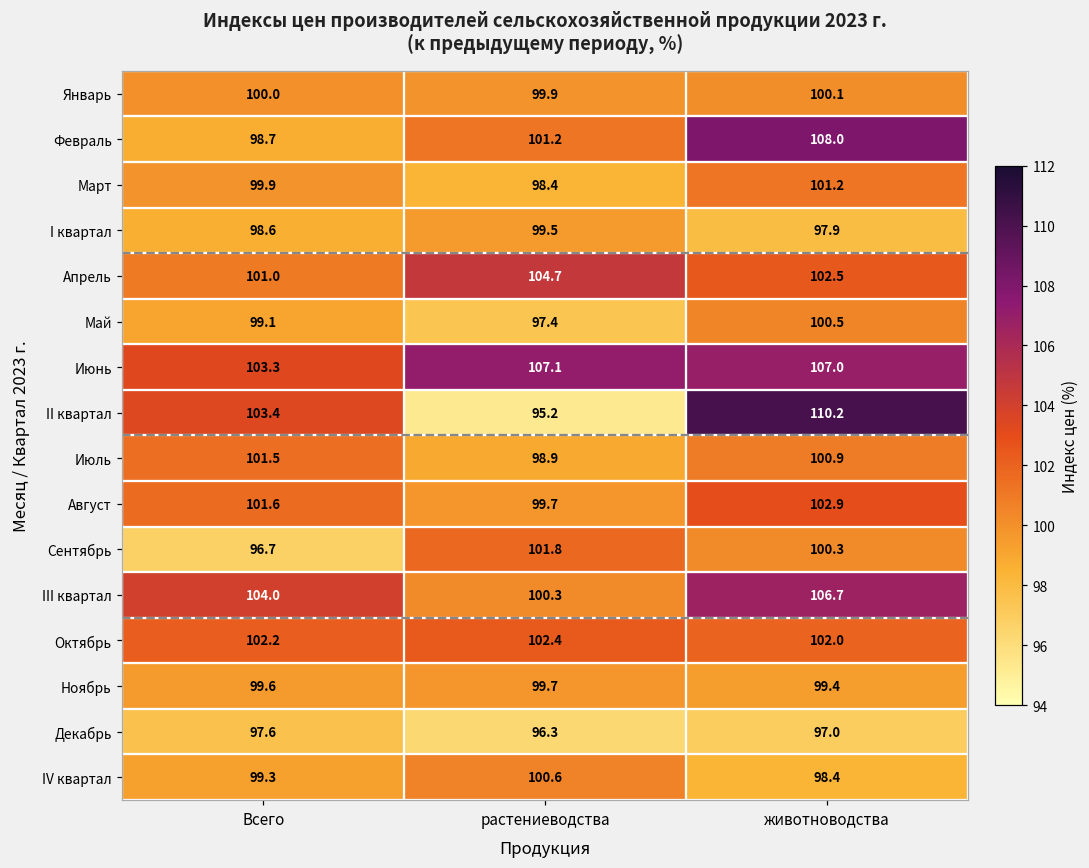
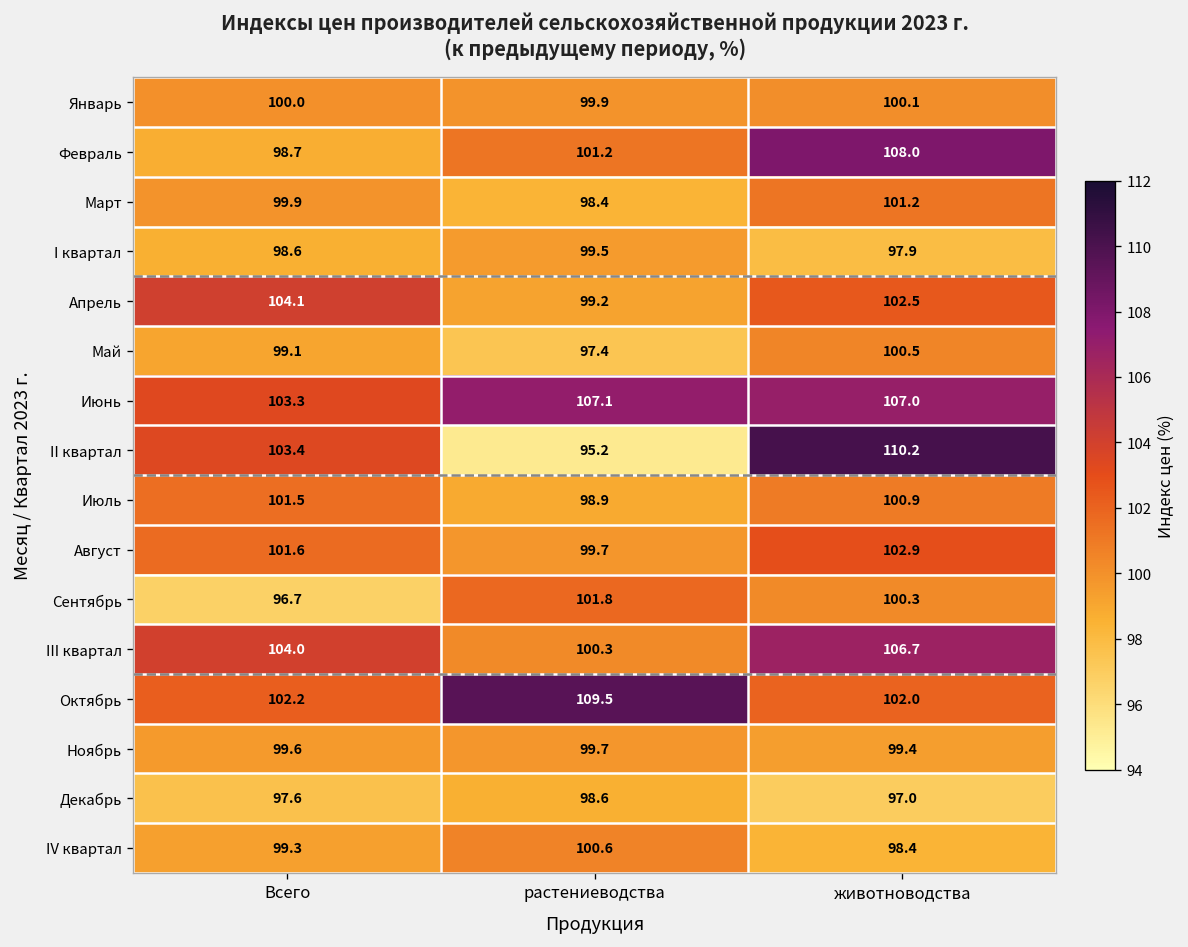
Апрель, Всего: 101.0 -> 104.1
Апрель, растениеводства: 104.7 -> 99.2
Октябрь, растениеводства: 102.4 -> 109.5
Декабрь, растениеводства: 96.3 -> 98.6
